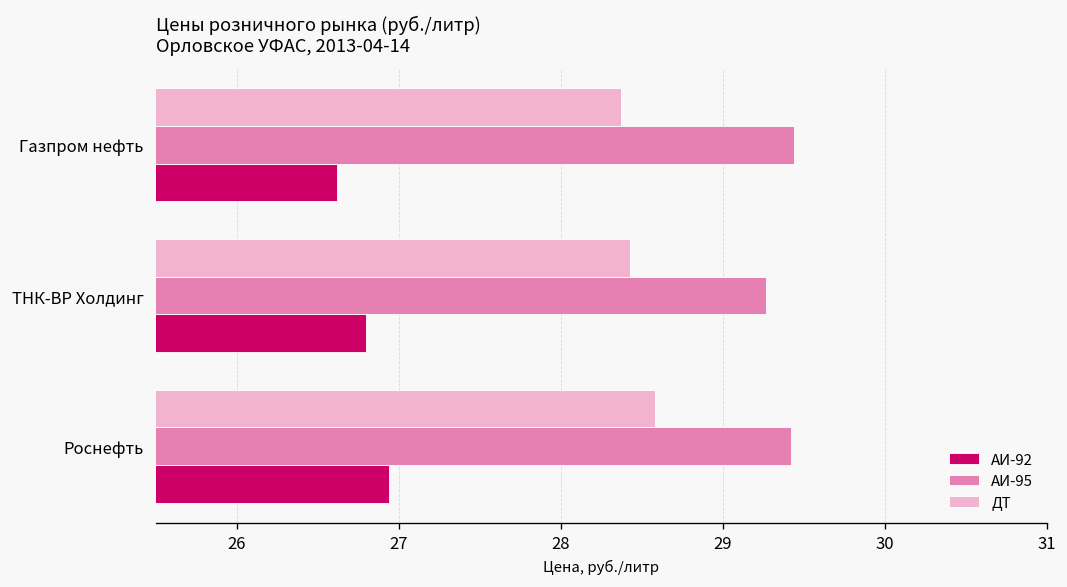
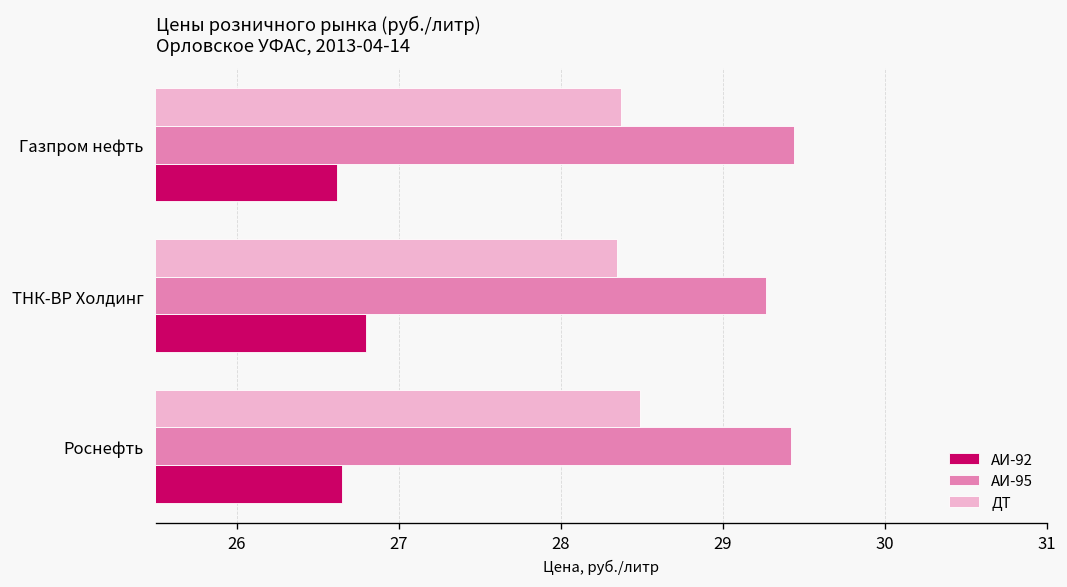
ДТ, ТНК-ВР Холдинг: 28.43 -> 28.35
ДТ, Роснефть: 28.58 -> 28.49
АИ-92, Роснефть: 26.94 -> 26.65
